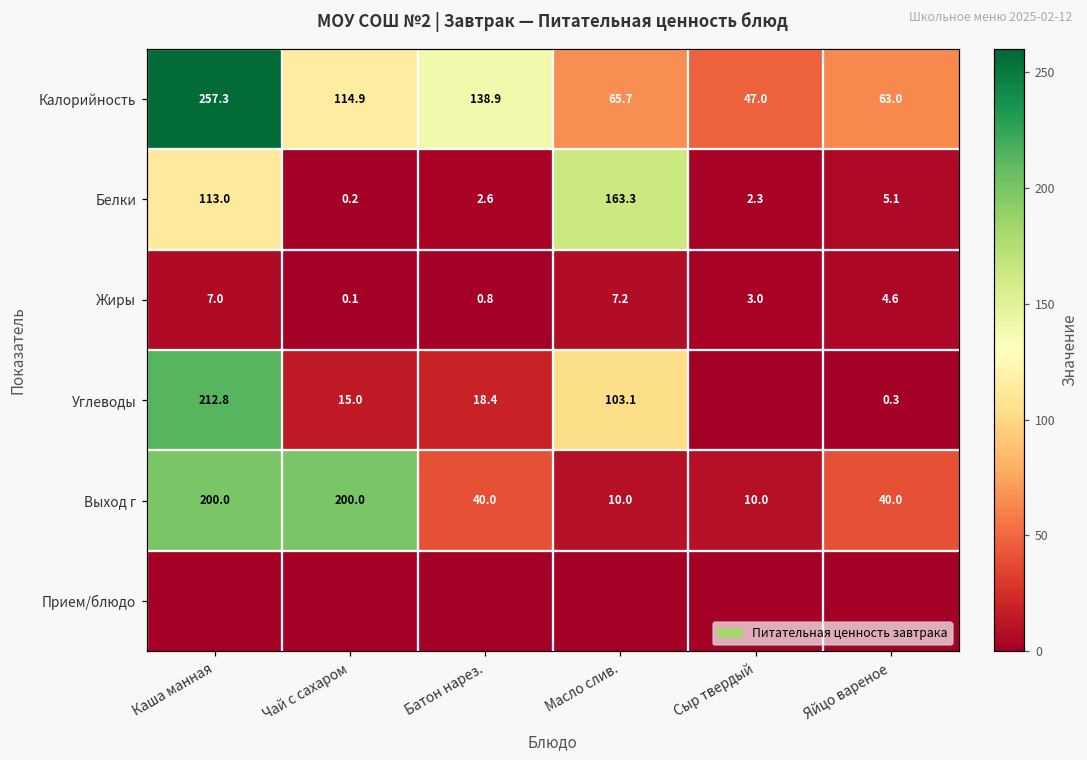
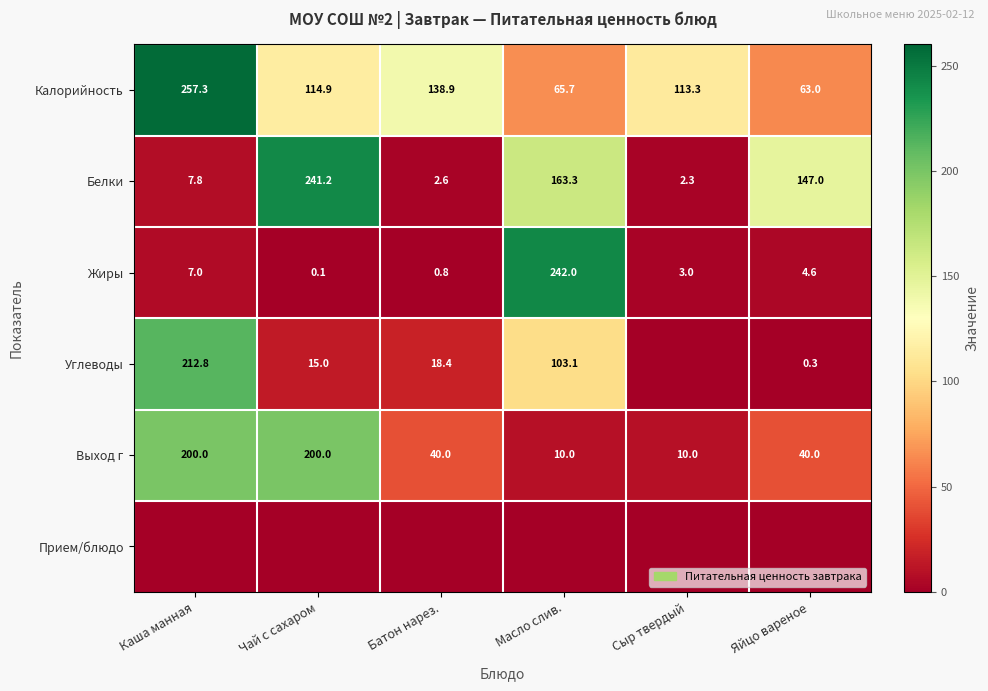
Калорийность, Сыр твердый: 47.0 -> 113.3
Белки, Каша манная: 113.0 -> 7.8
Белки, Чай с сахаром: 0.2 -> 241.2
Белки, Яйцо вареное: 5.1 -> 147.0
Жиры, Масло слив.: 7.2 -> 242.0
